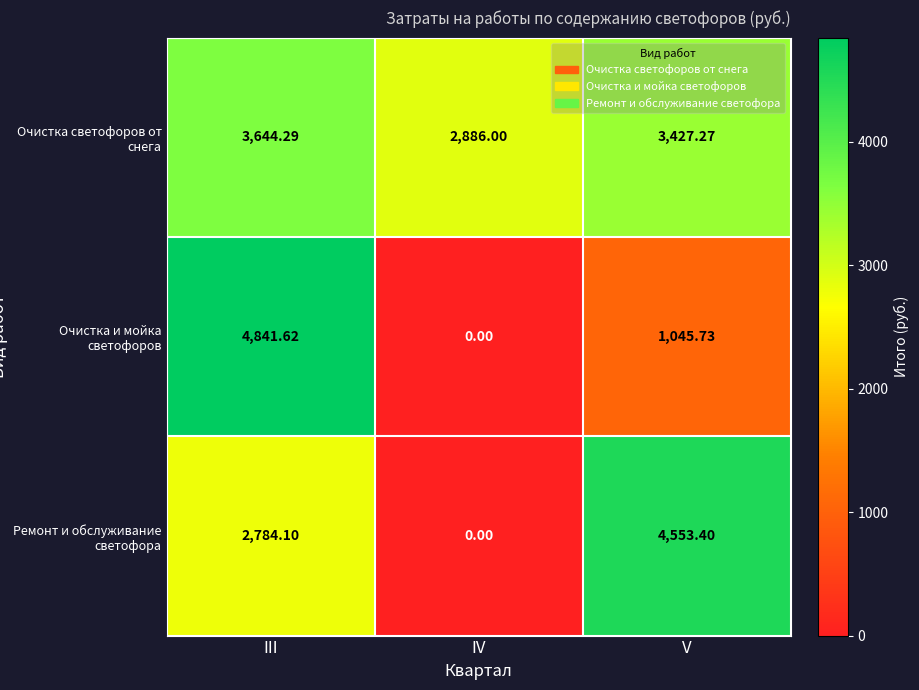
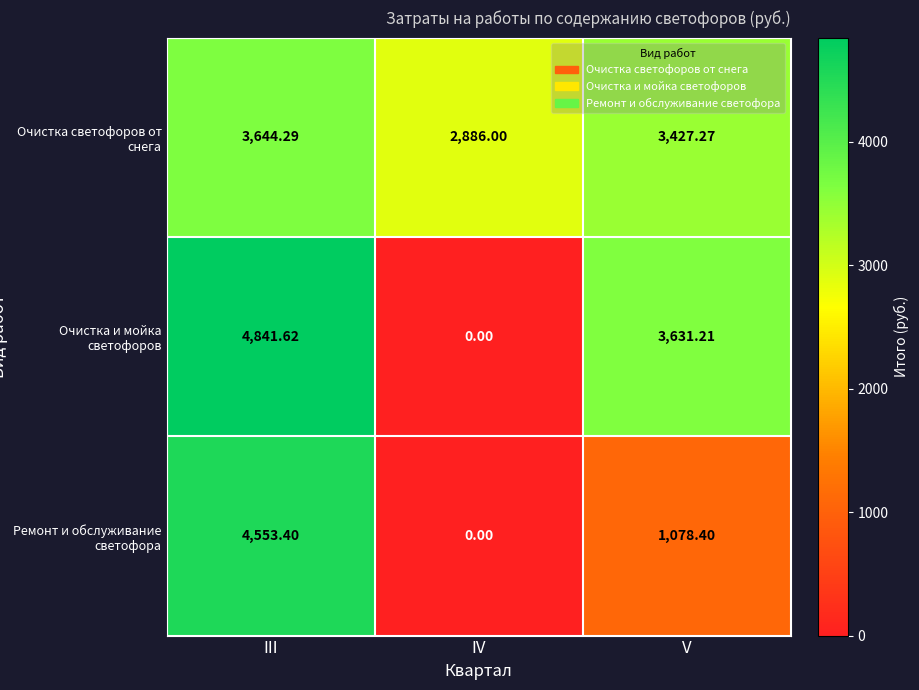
Очистка и мойка светофоров, V: 1,045.73 -> 3,631.21
Ремонт и обслуживание светофора, III: 2,784.10 -> 4,553.40
Ремонт и обслуживание светофора, V: 4,553.40 -> 1,078.40
